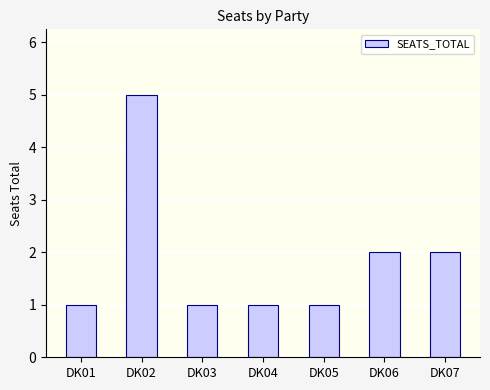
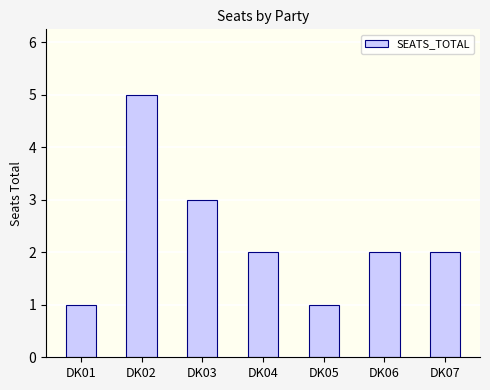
DK03: 1 -> 3
DK04: 1 -> 2
